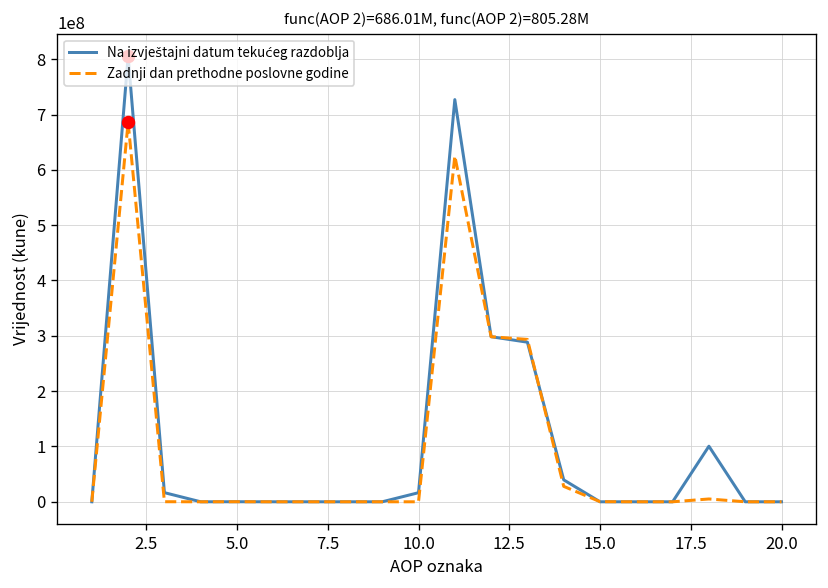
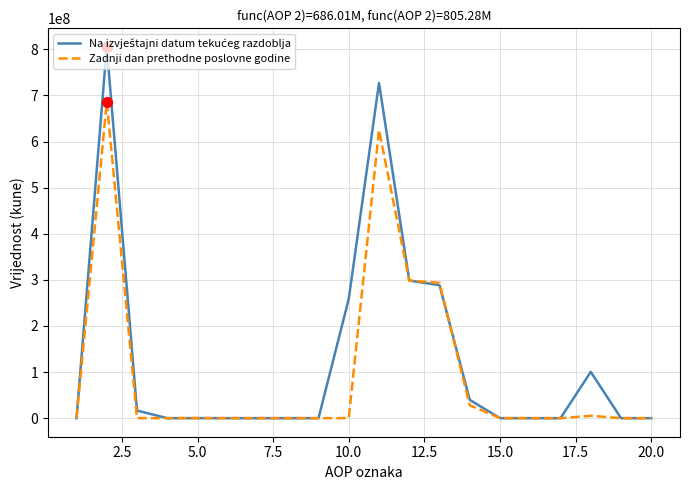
Na izvještajni datum tekućeg razdoblja, 10.0: 20000000 -> 260000000
